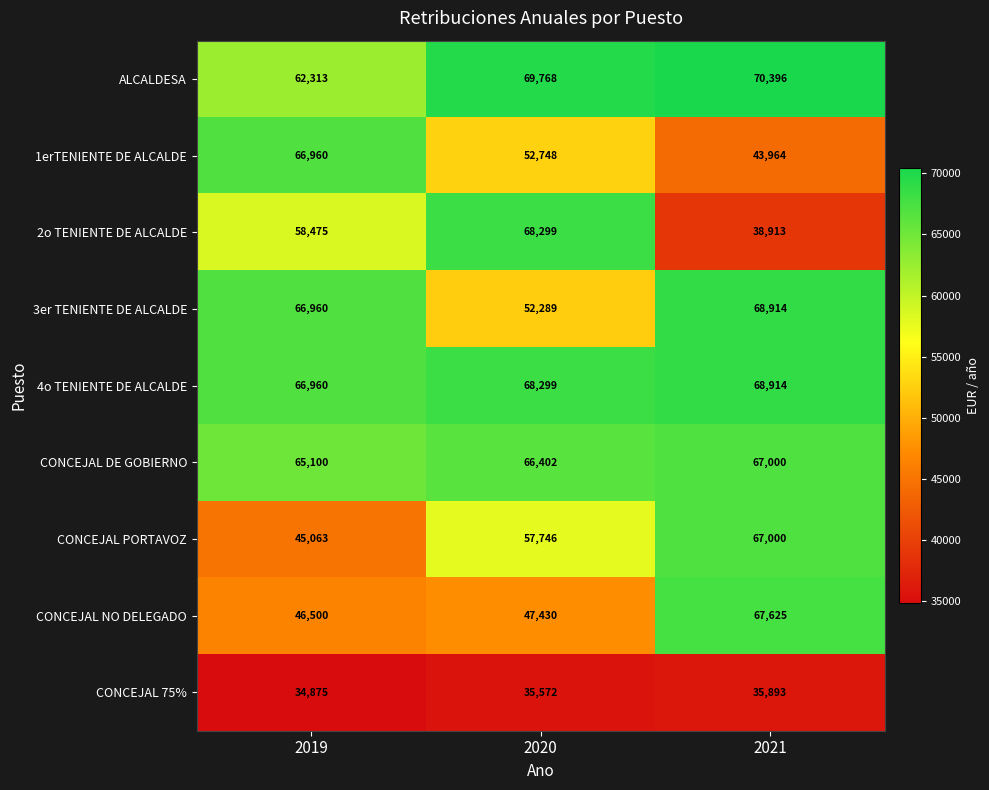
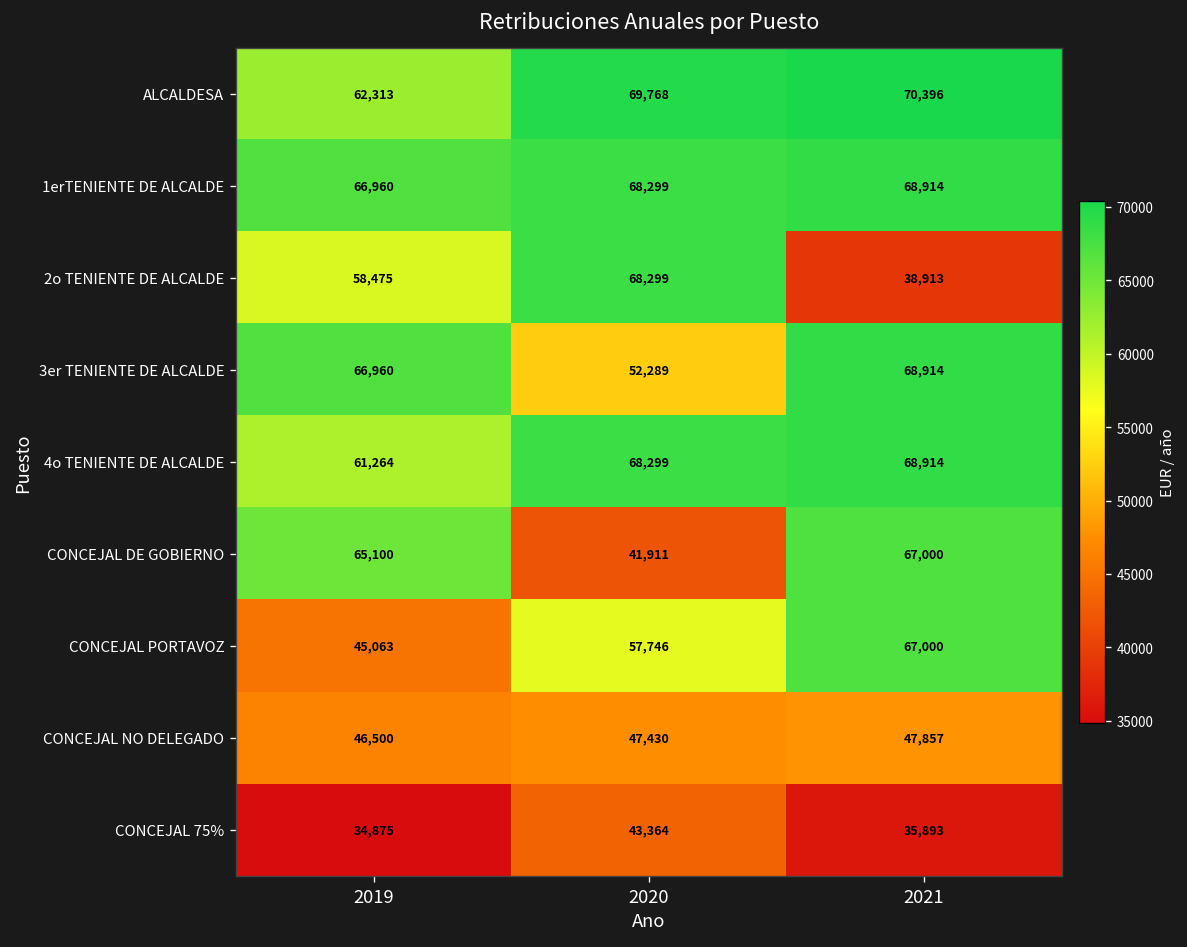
1erTENIENTE DE ALCALDE, 2020: 52,748 -> 68,299
1erTENIENTE DE ALCALDE, 2021: 43,964 -> 68,914
4o TENIENTE DE ALCALDE, 2019: 66,960 -> 61,264
CONCEJAL DE GOBIERNO, 2020: 66,402 -> 41,911
CONCEJAL NO DELEGADO, 2021: 67,625 -> 47,857
CONCEJAL 75%, 2020: 35,572 -> 43,364
